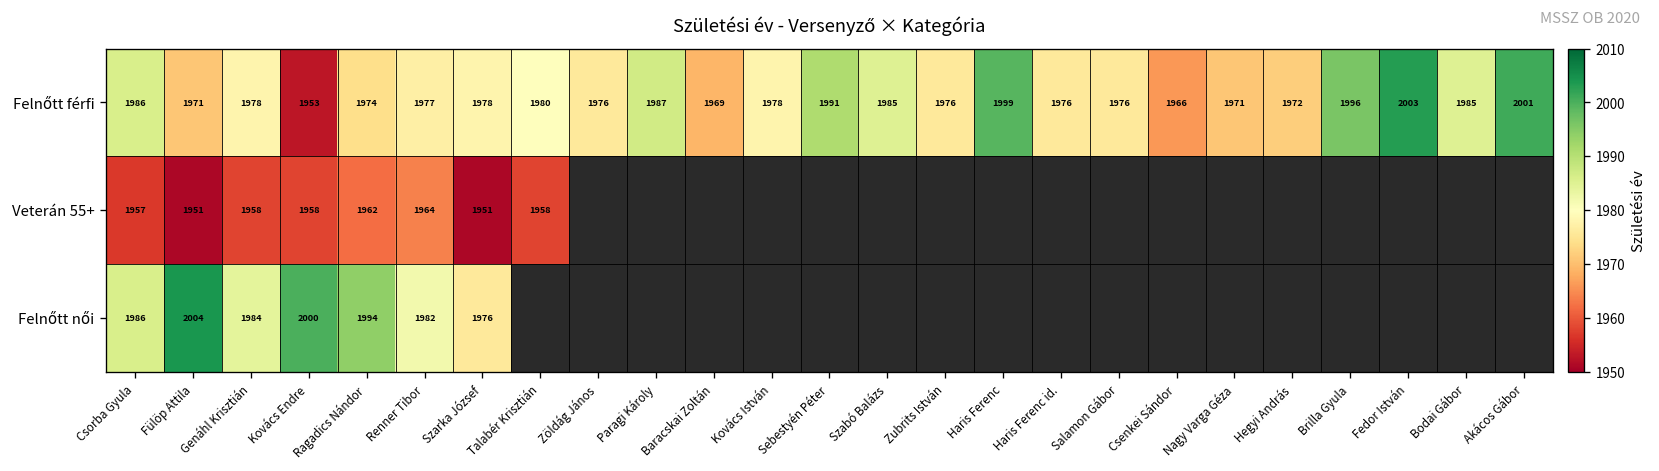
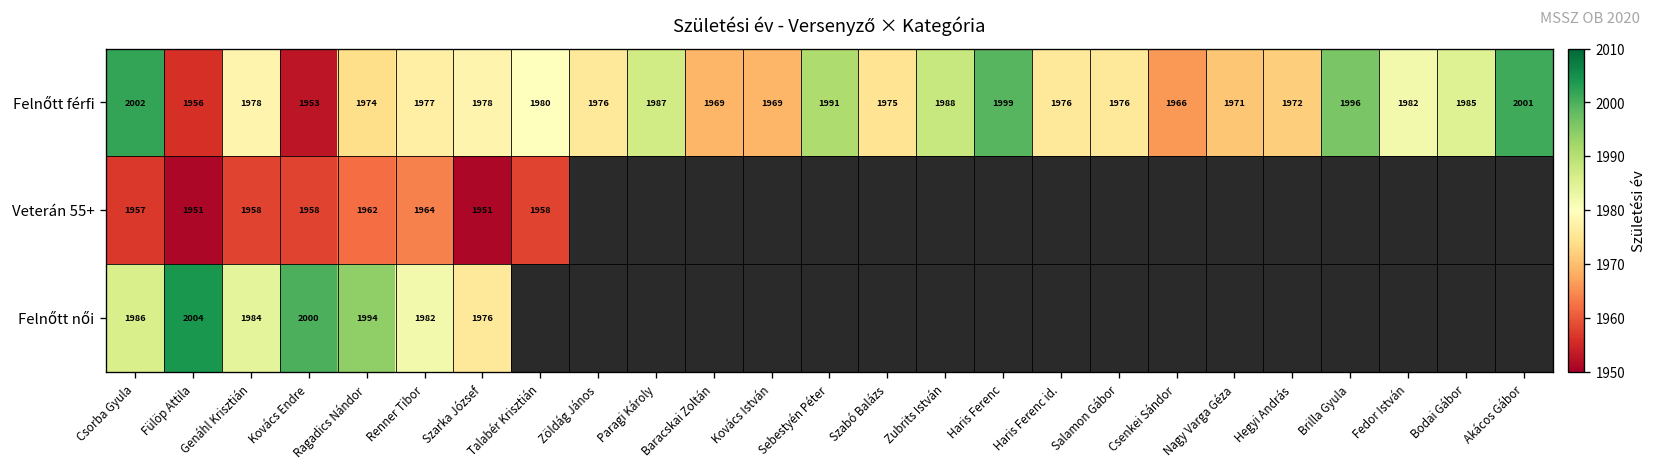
Felnőtt férfi, Csorba Gyula: 1986 -> 2002
Felnőtt férfi, Fülöp Attila: 1971 -> 1956
Felnőtt férfi, Kovács István: 1978 -> 1969
Felnőtt férfi, Szabó Balázs: 1985 -> 1975
Felnőtt férfi, Zubrits István: 1976 -> 1988
Felnőtt férfi, Fedor István: 2003 -> 1982
